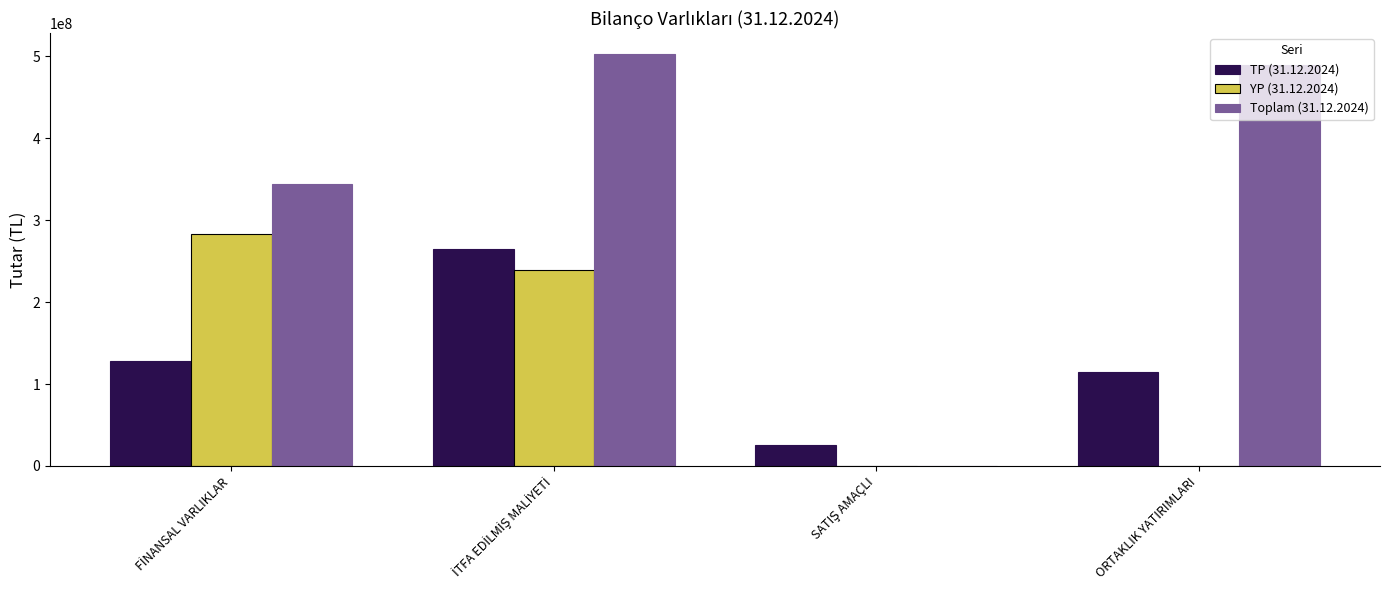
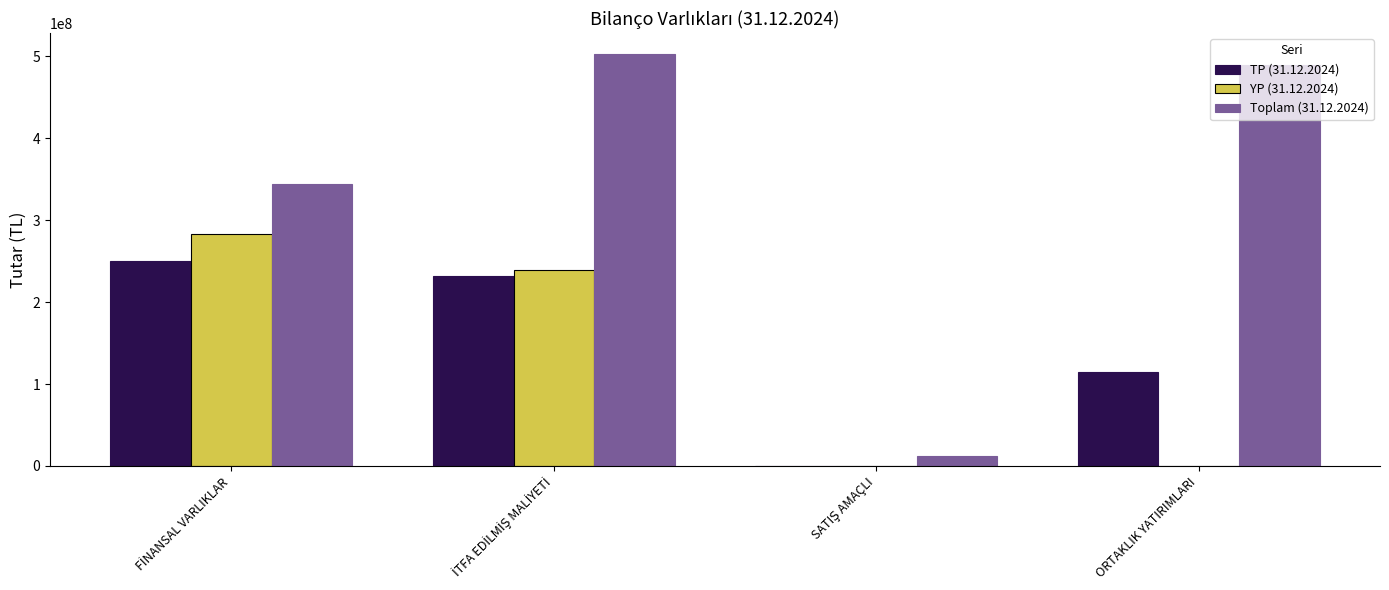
TP (31.12.2024), FİNANSAL VARLIKLAR: 130000000 -> 250000000
TP (31.12.2024), İTFA EDİLMİŞ MALİYETİ: 260000000 -> 230000000
TP (31.12.2024), SATIŞ AMAÇLI: 30000000 -> 0
Toplam (31.12.2024), SATIŞ AMAÇLI: 0 -> 10000000
